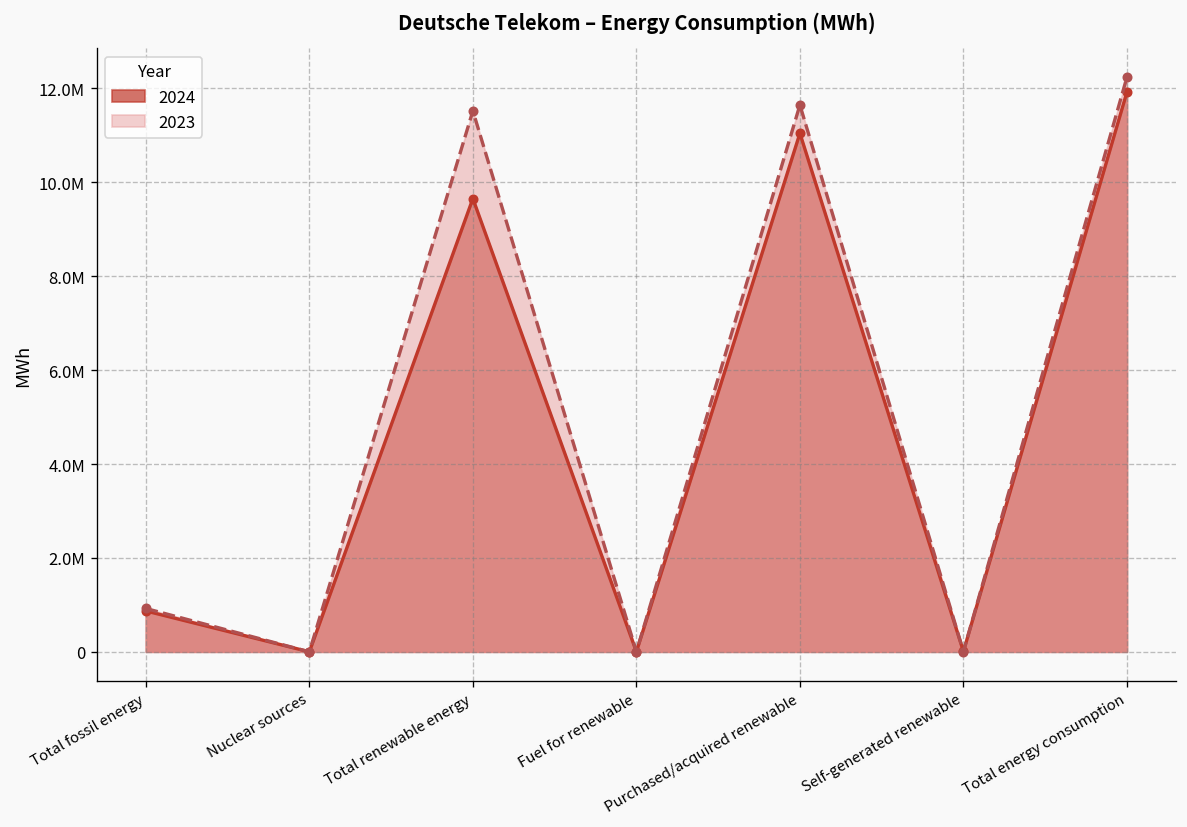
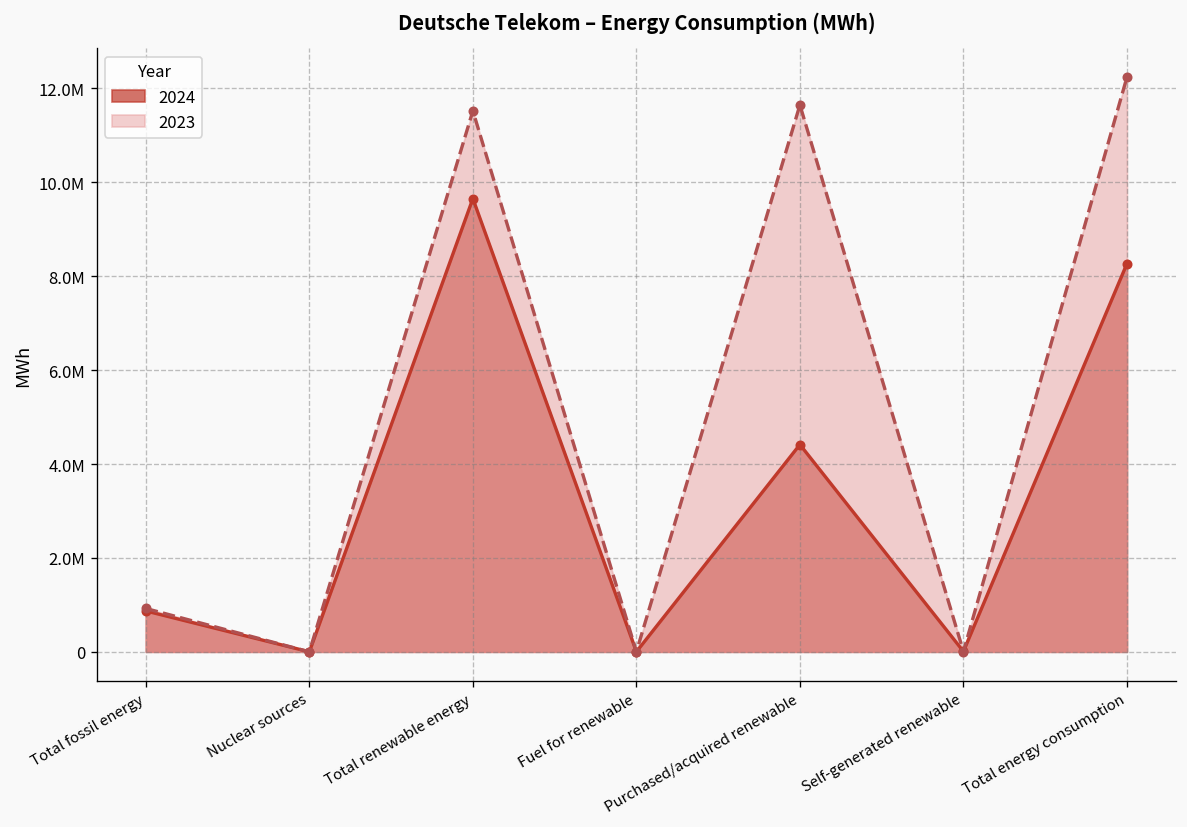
2024, Purchased/acquired renewable: 11000000 -> 4400000
2024, Total energy consumption: 11900000 -> 8300000
